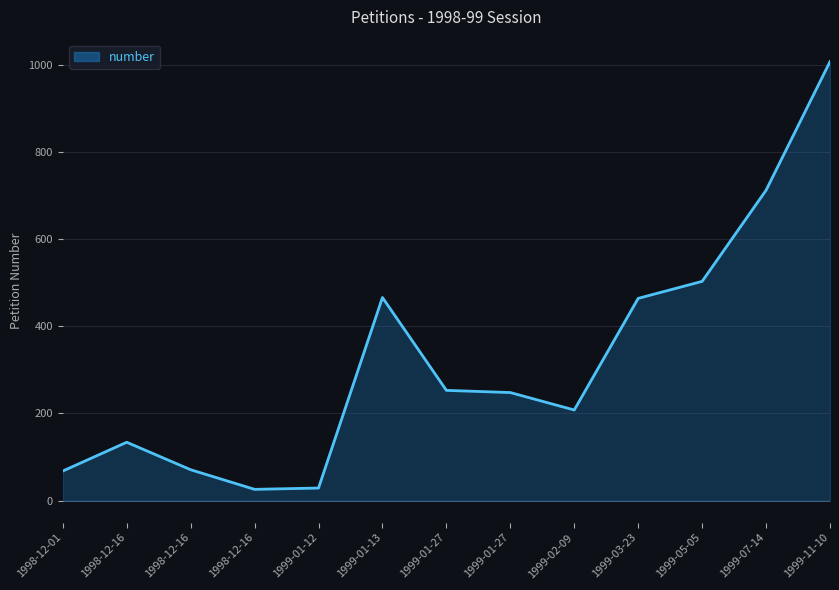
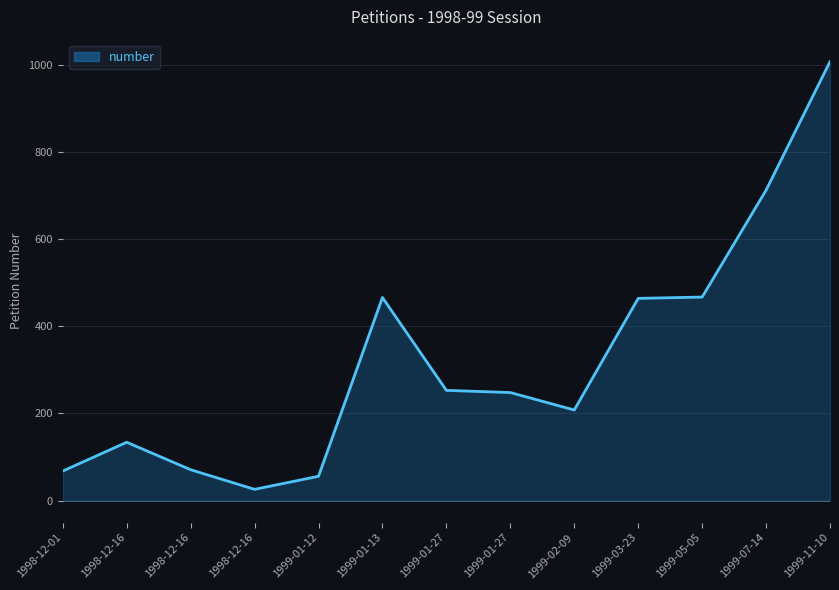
1999-01-12: 30 -> 60
1999-05-05: 500 -> 470
